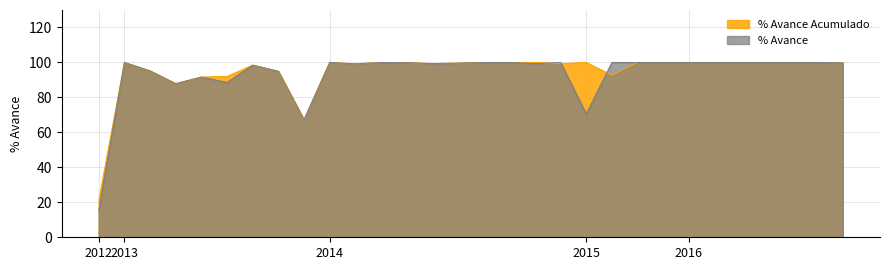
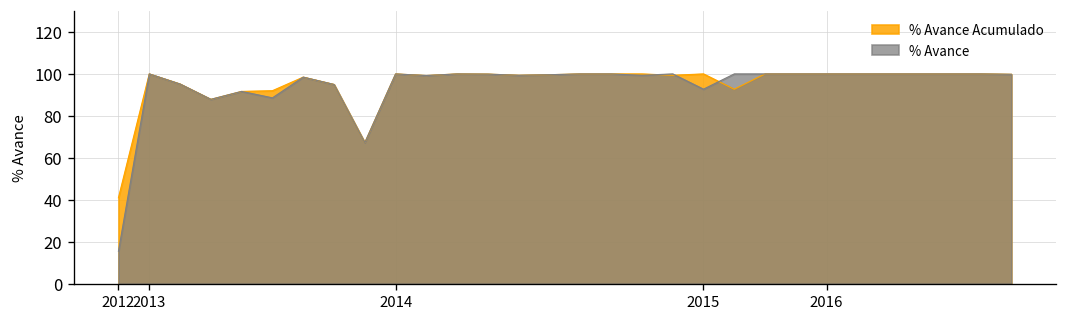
% Avance Acumulado, 2012: 21 -> 41
% Avance, 2015: 71 -> 93
